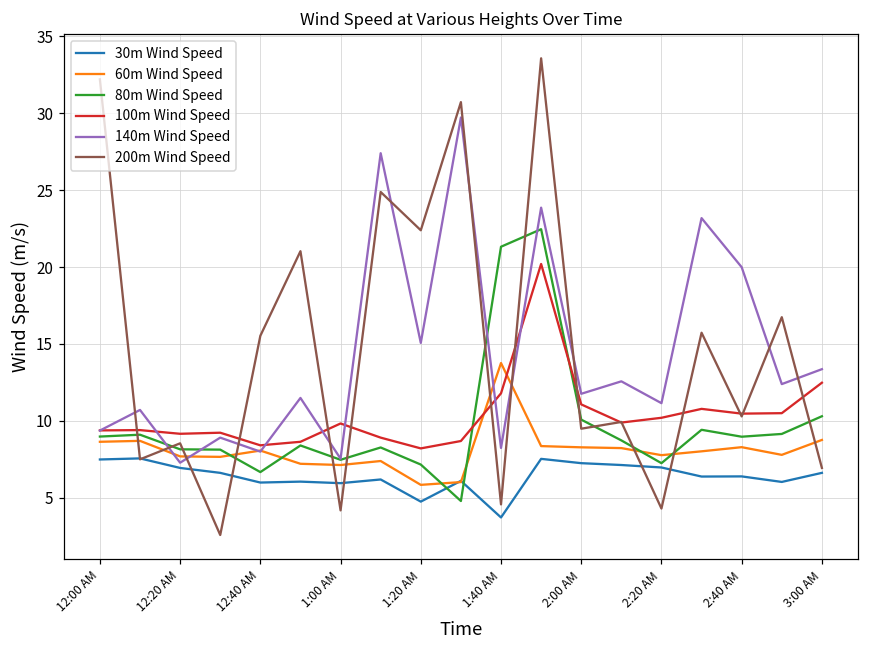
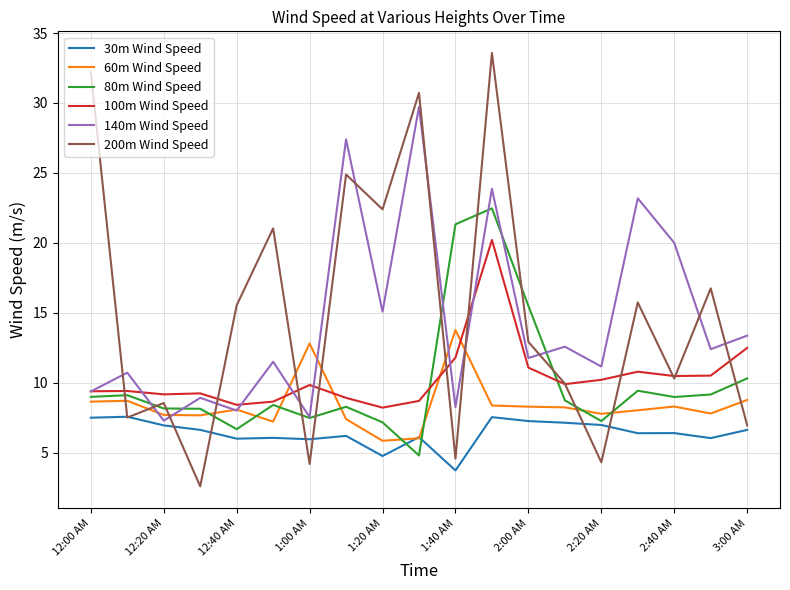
60m Wind Speed, 1:00 AM: 7.1 -> 12.8
80m Wind Speed, 2:00 AM: 10.1 -> 15.5
200m Wind Speed, 2:00 AM: 9.5 -> 12.9
